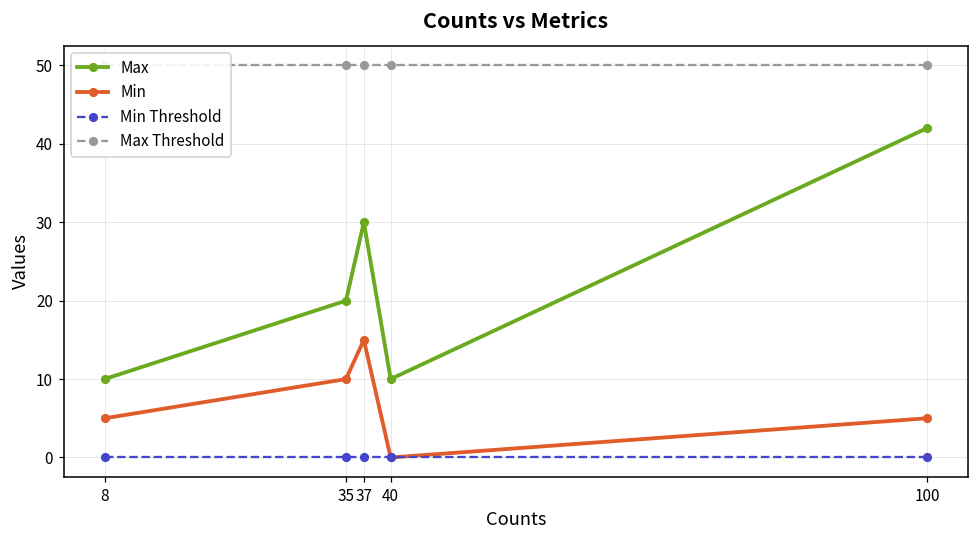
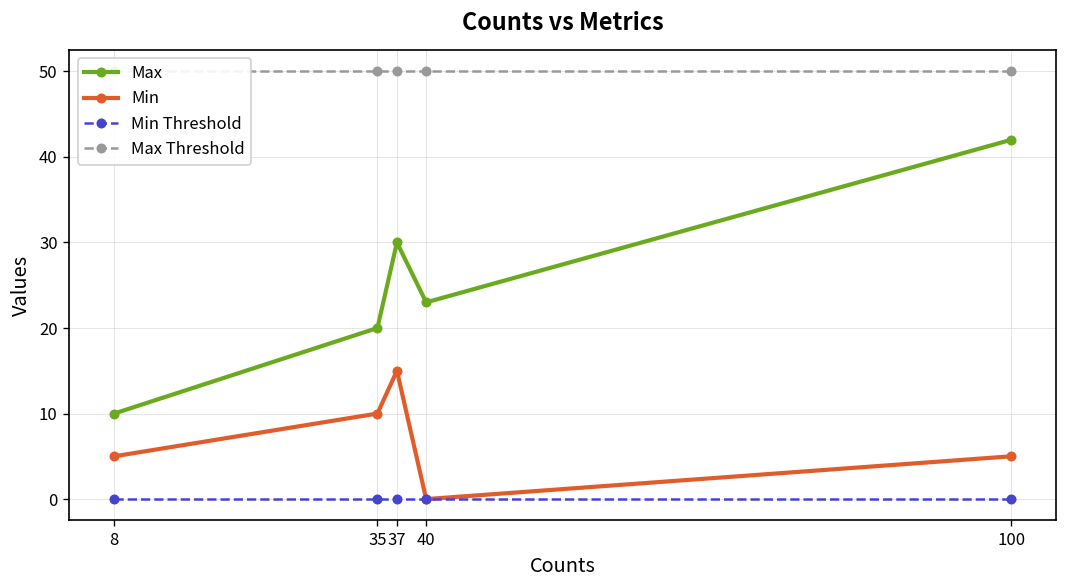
Max, 40: 10 -> 23
